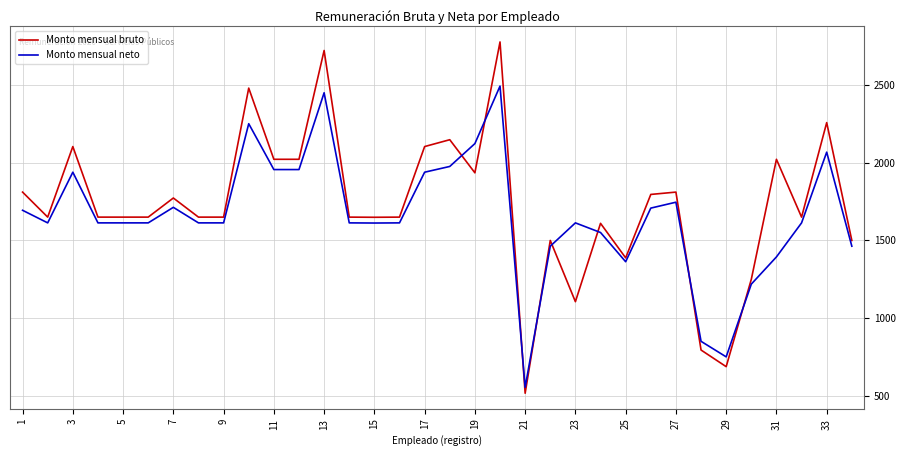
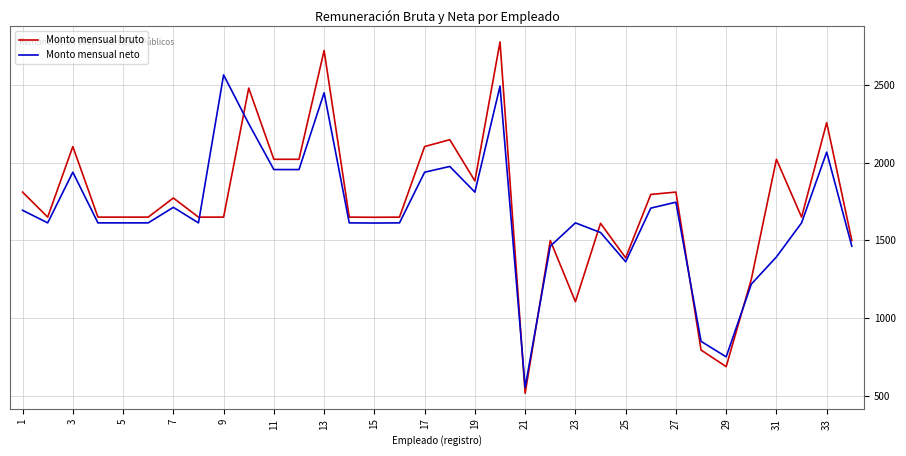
Monto mensual neto, 9: 1610 -> 2560
Monto mensual bruto, 19: 1930 -> 1880
Monto mensual neto, 19: 2120 -> 1810
